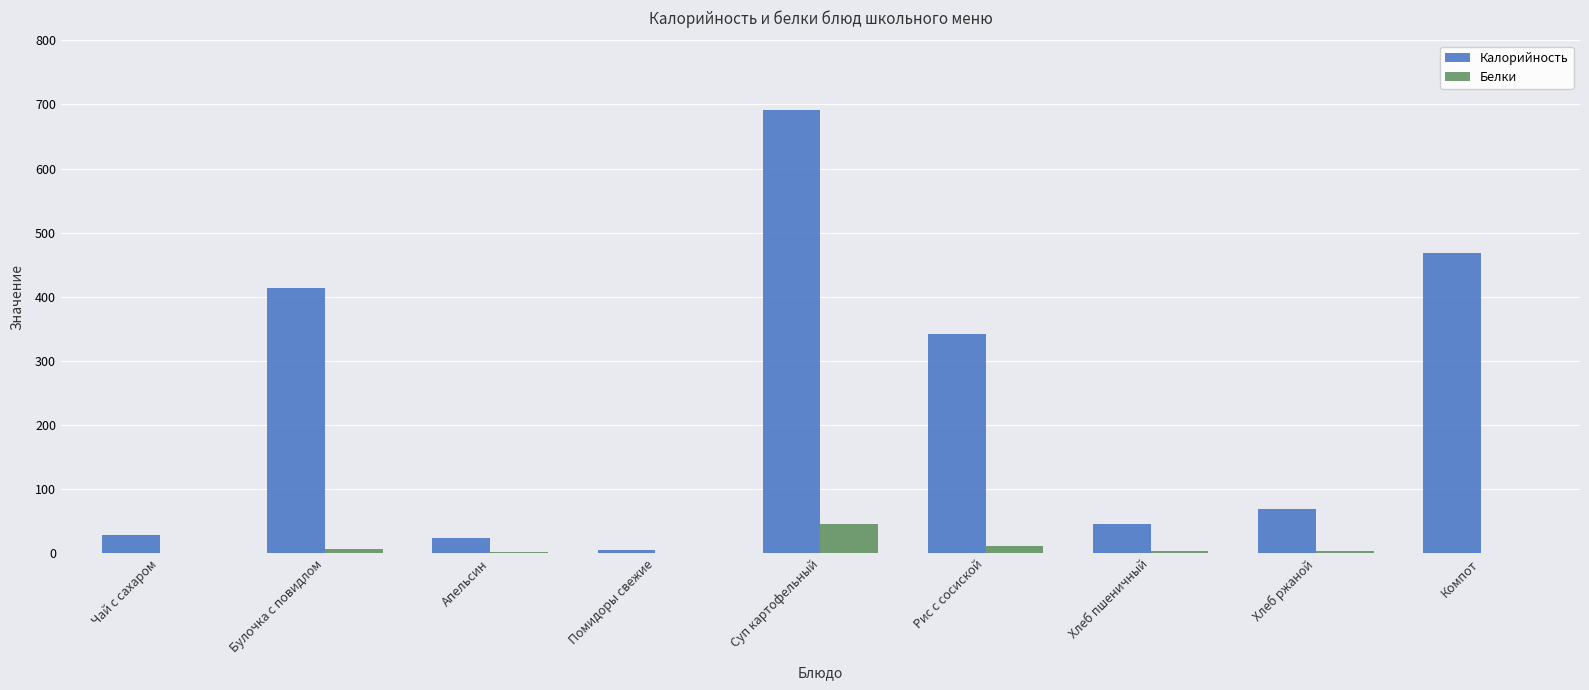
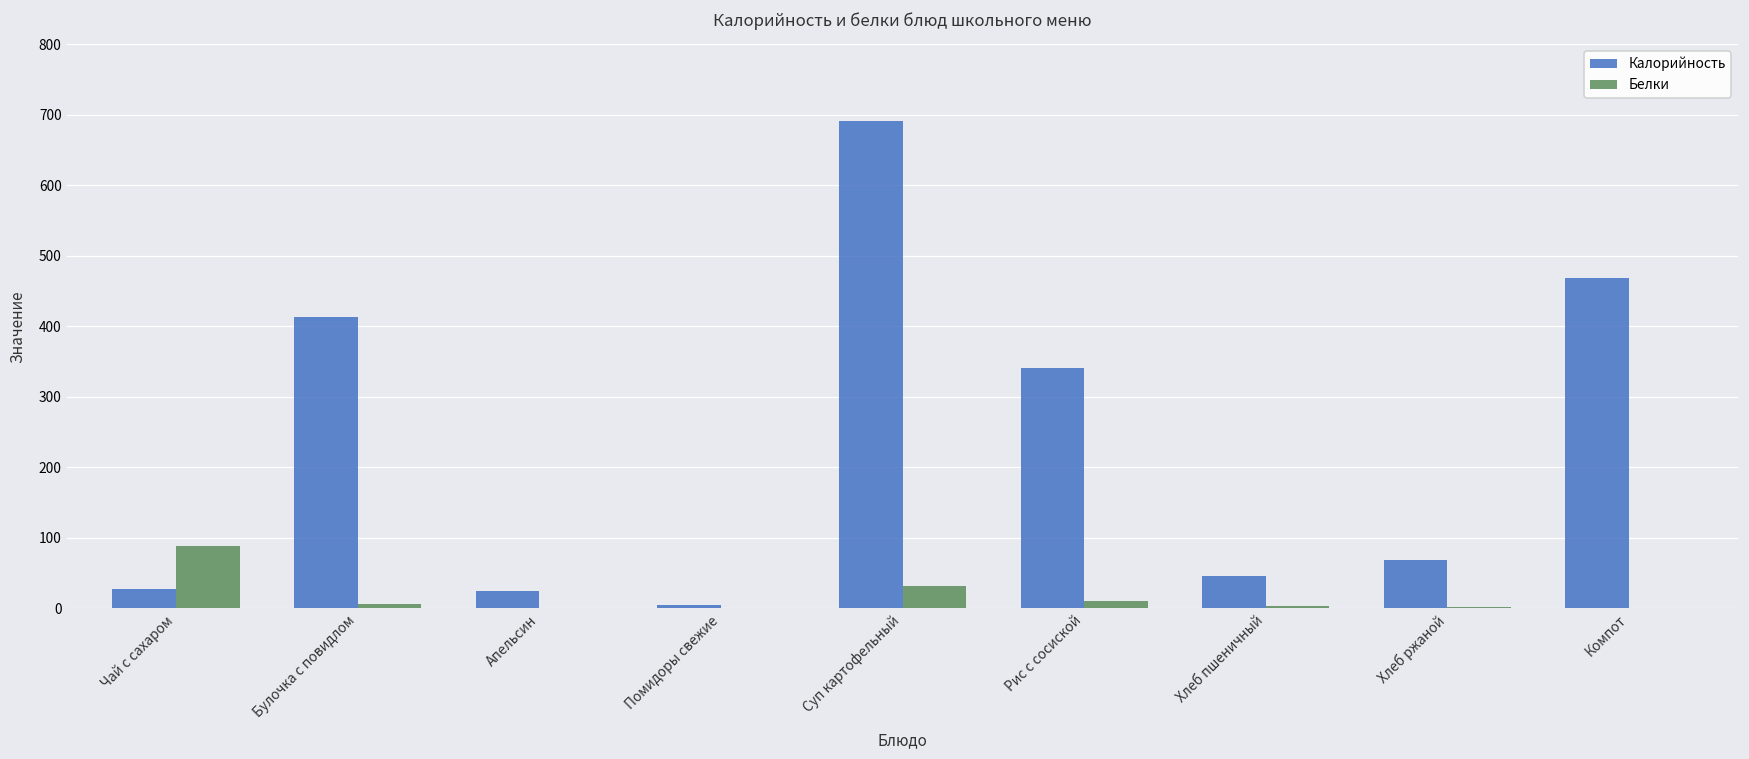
Белки, Чай с сахаром: 0 -> 90
Белки, Суп картофельный: 50 -> 30
